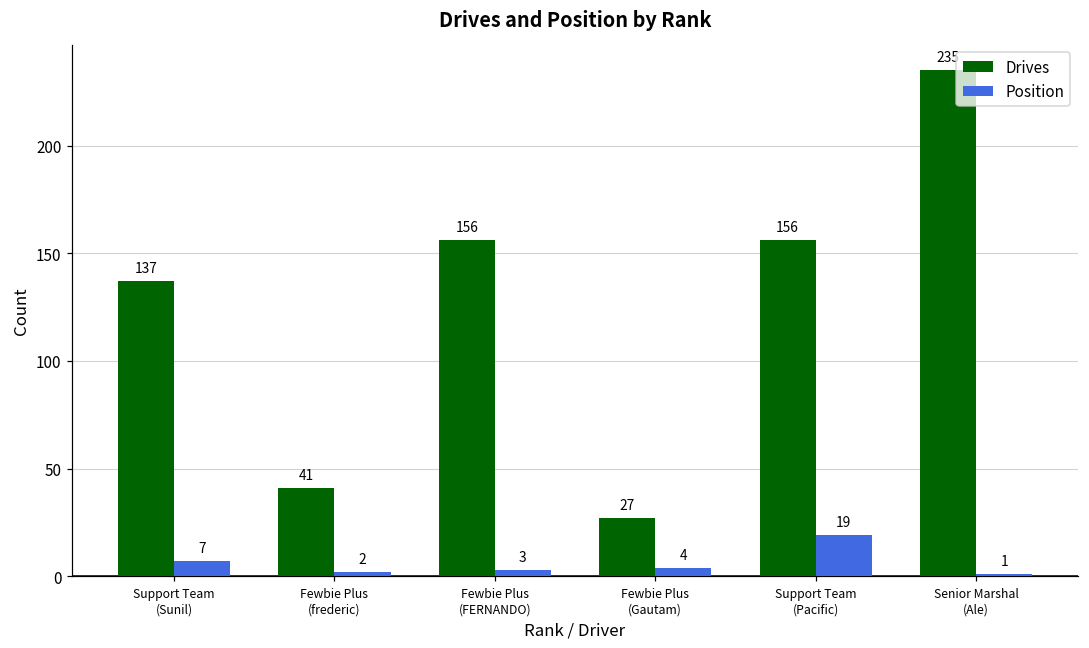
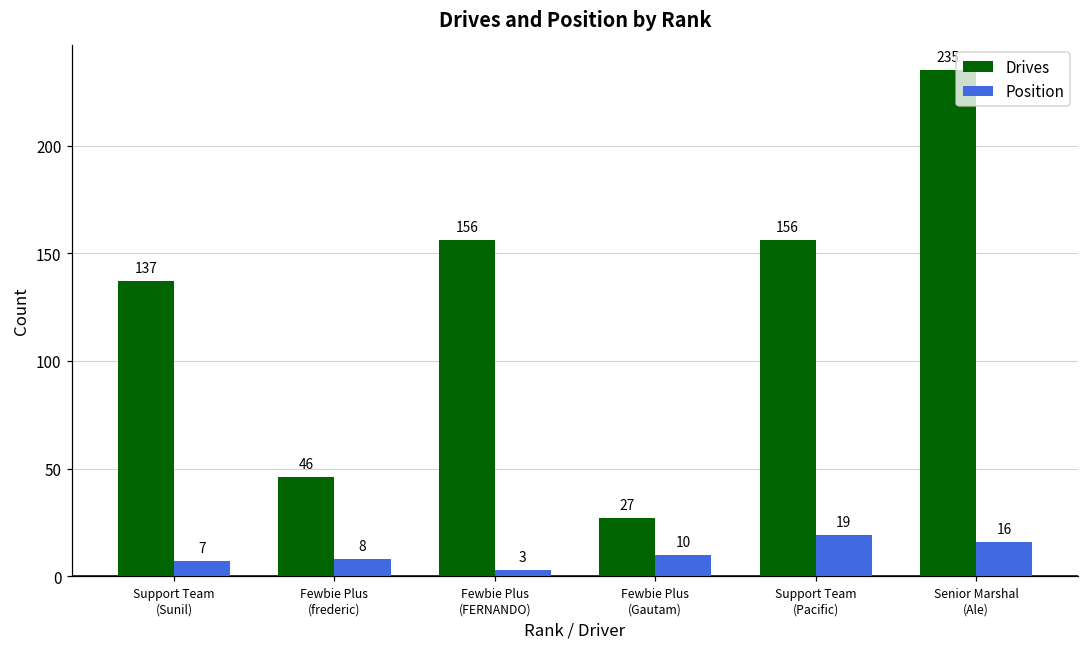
Drives, Fewbie Plus (frederic): 41 -> 46
Position, Fewbie Plus (frederic): 2 -> 8
Position, Fewbie Plus (Gautam): 4 -> 10
Position, Senior Marshal (Ale): 1 -> 16
